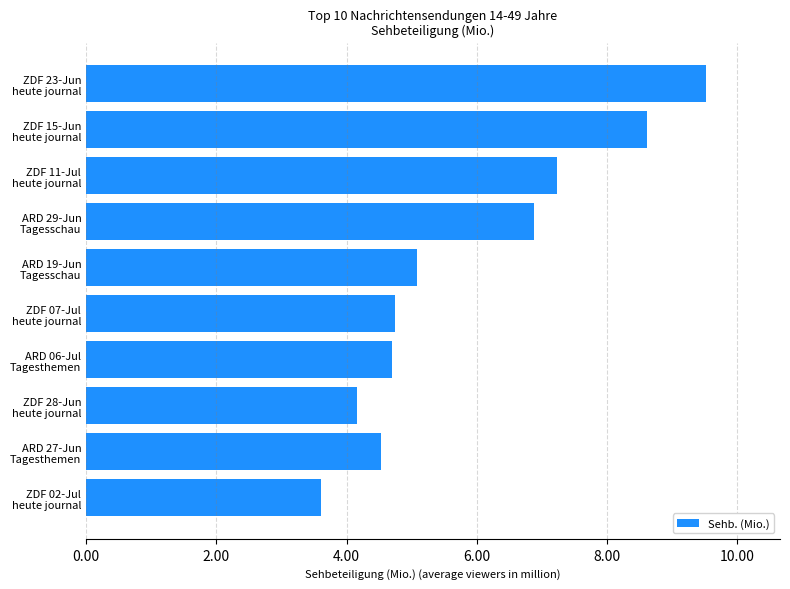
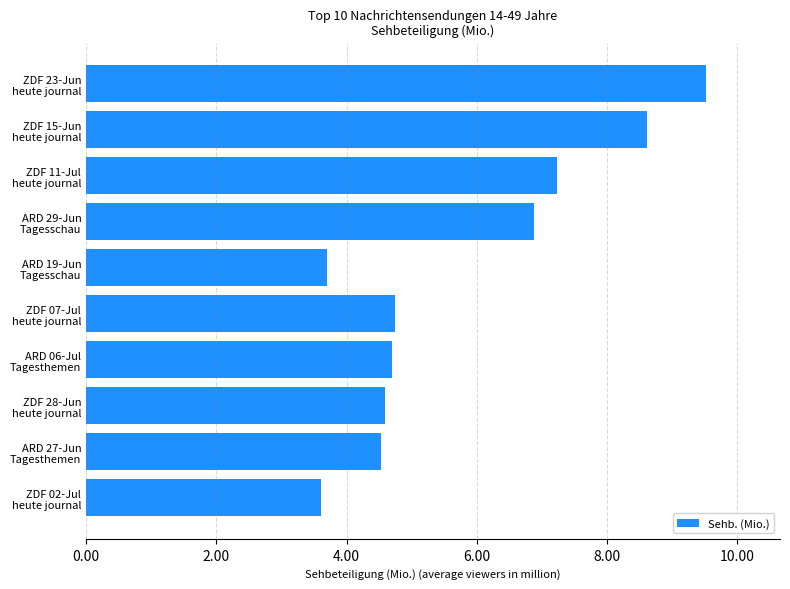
ARD 19-Jun Tagesschau: 5.1 -> 3.7
ZDF 28-Jun heute journal: 4.2 -> 4.6
